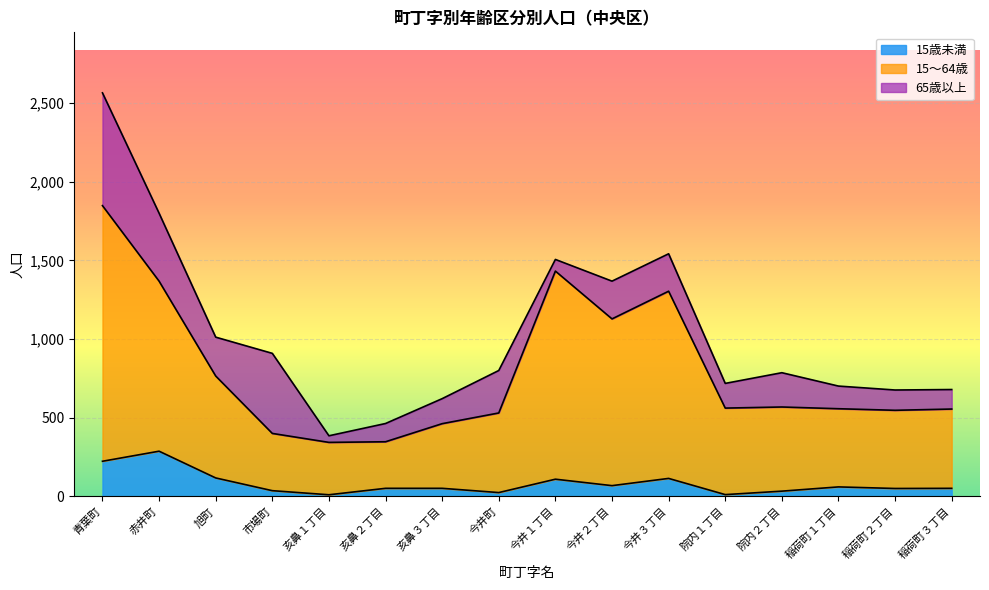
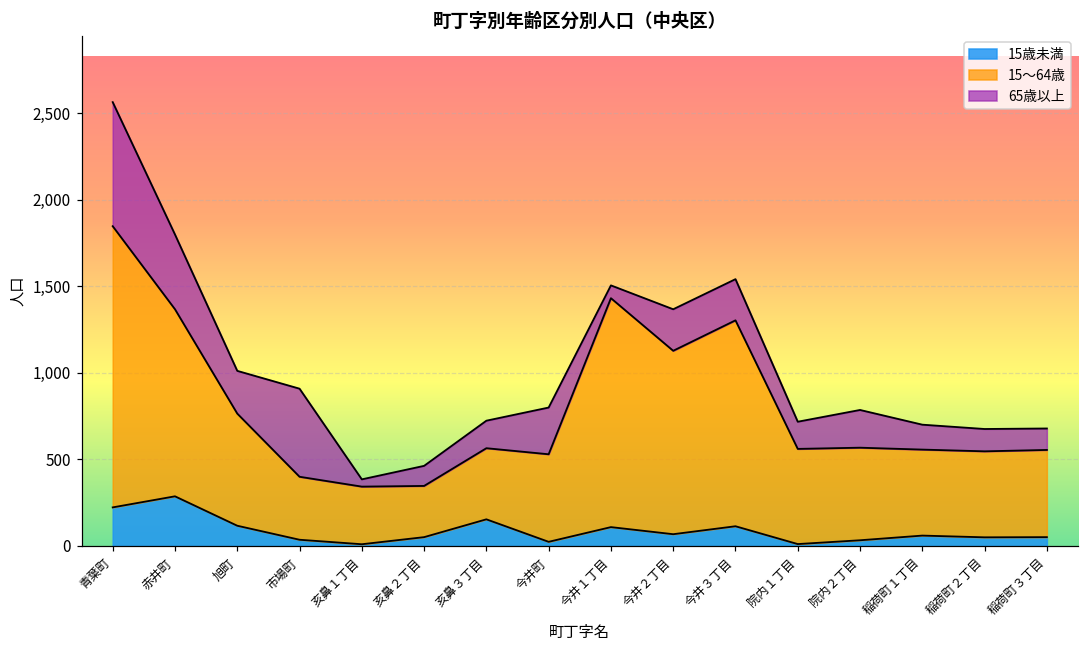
15歳未満, 亥鼻３丁目: 50 -> 150
